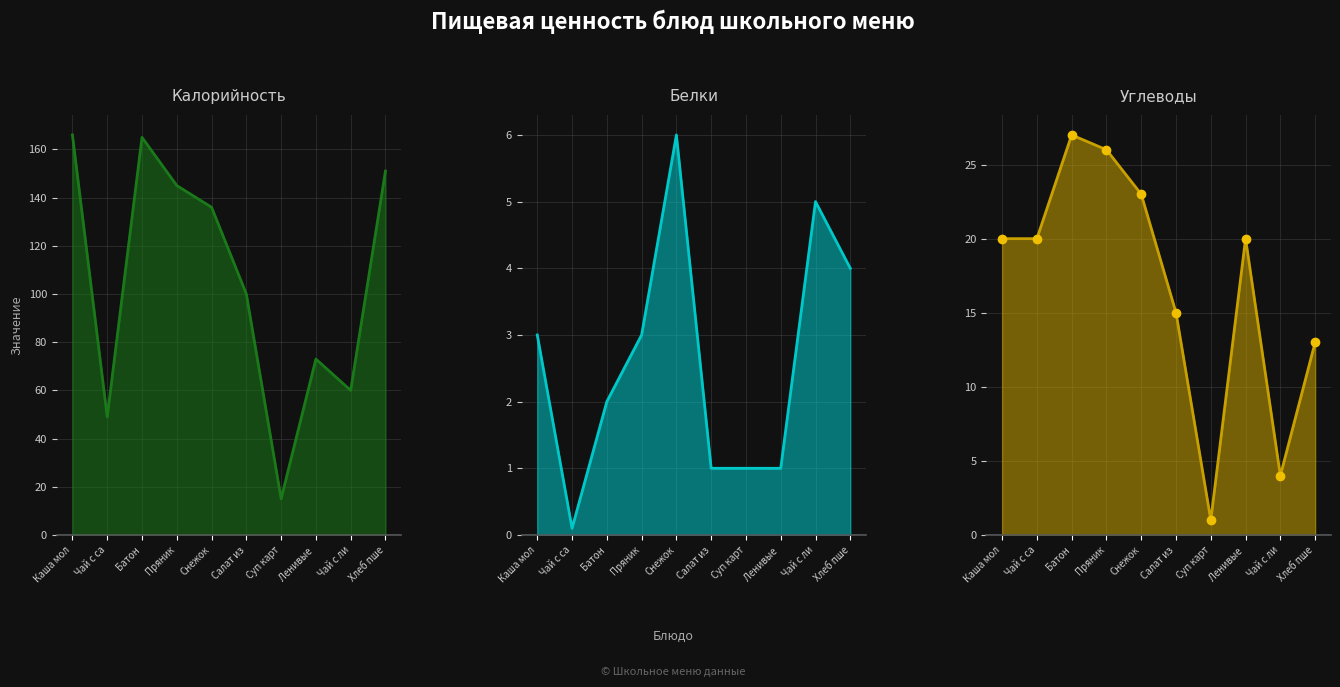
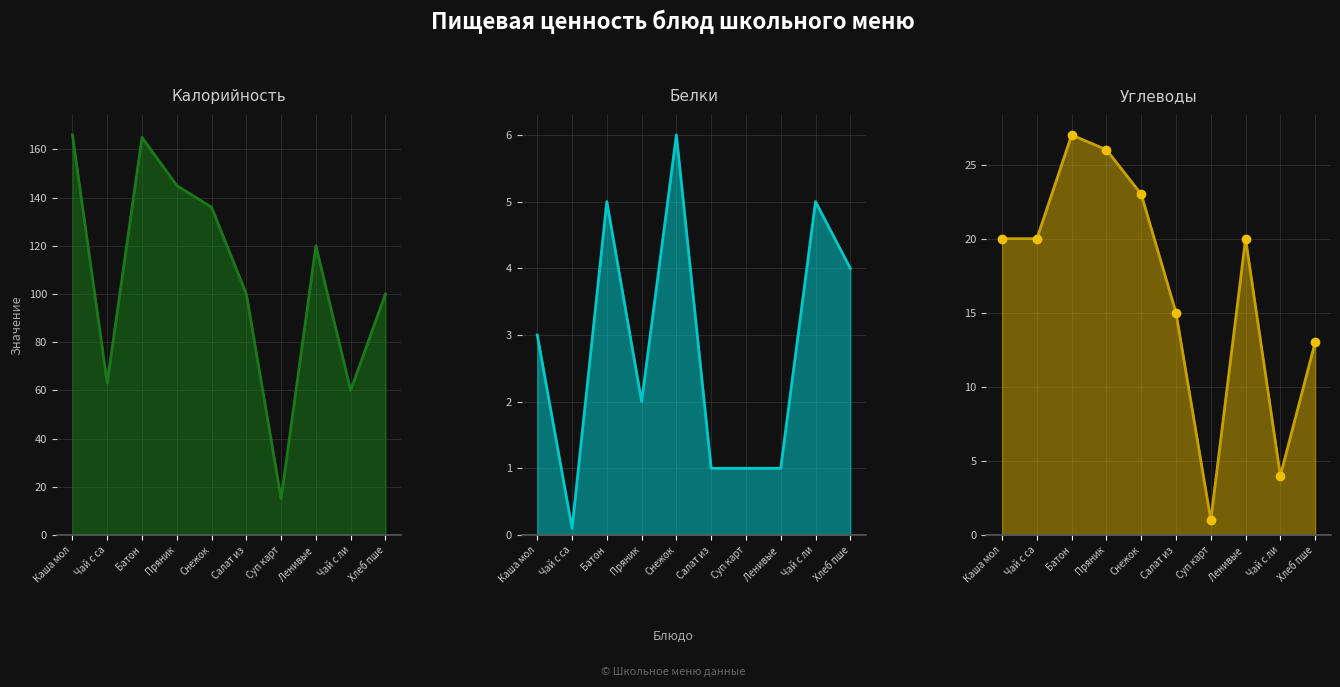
Калорийность, Чай с са: 49 -> 63
Калорийность, Ленивые: 73 -> 120
Калорийность, Хлеб пше: 151 -> 100
Белки, Батон: 2 -> 5
Белки, Пряник: 3 -> 2
